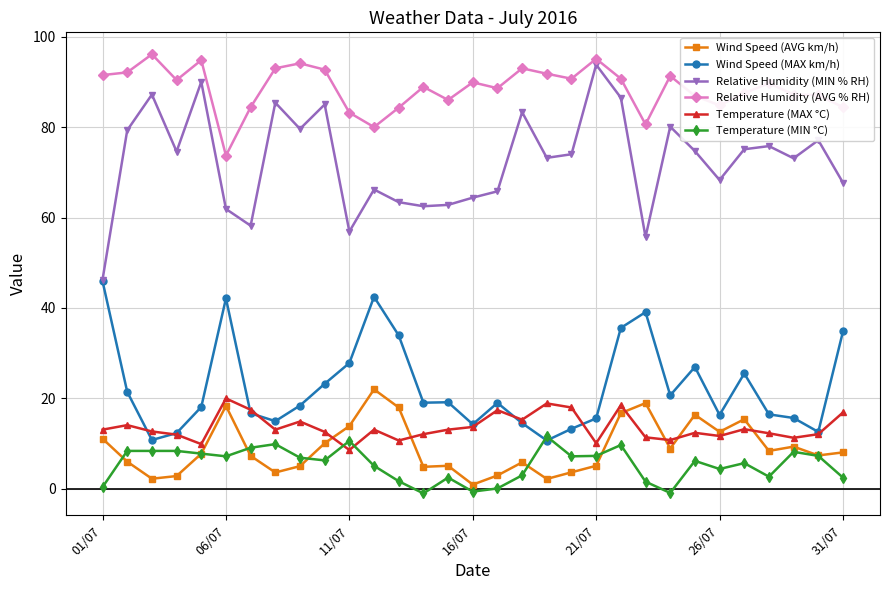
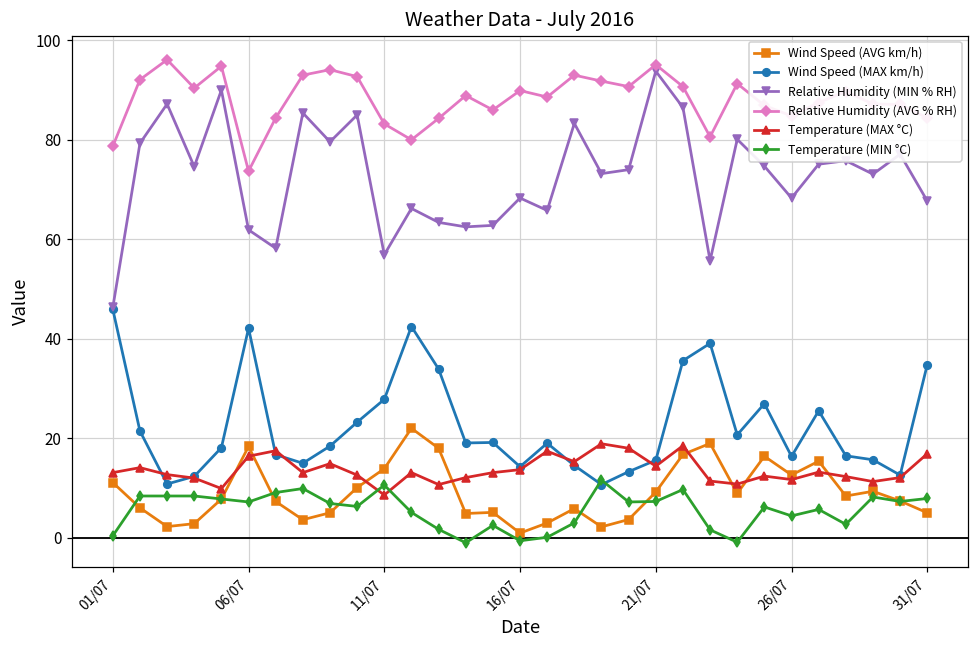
Relative Humidity (AVG % RH), 01/07: 92 -> 79
Temperature (MAX °C), 06/07: 20 -> 16
Relative Humidity (MIN % RH), 16/07: 64 -> 68
Wind Speed (AVG km/h), 21/07: 5 -> 9
Temperature (MAX °C), 21/07: 10 -> 14
Wind Speed (AVG km/h), 31/07: 8 -> 5
Temperature (MIN °C), 31/07: 3 -> 8
